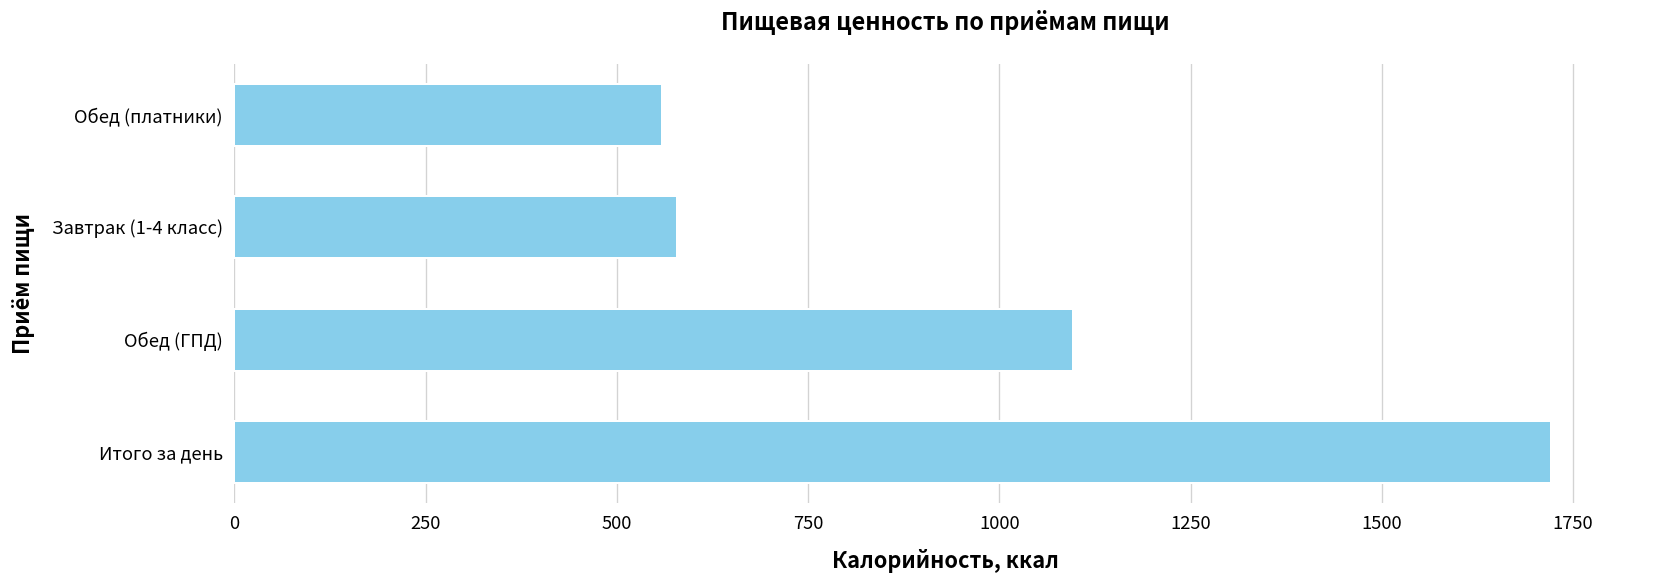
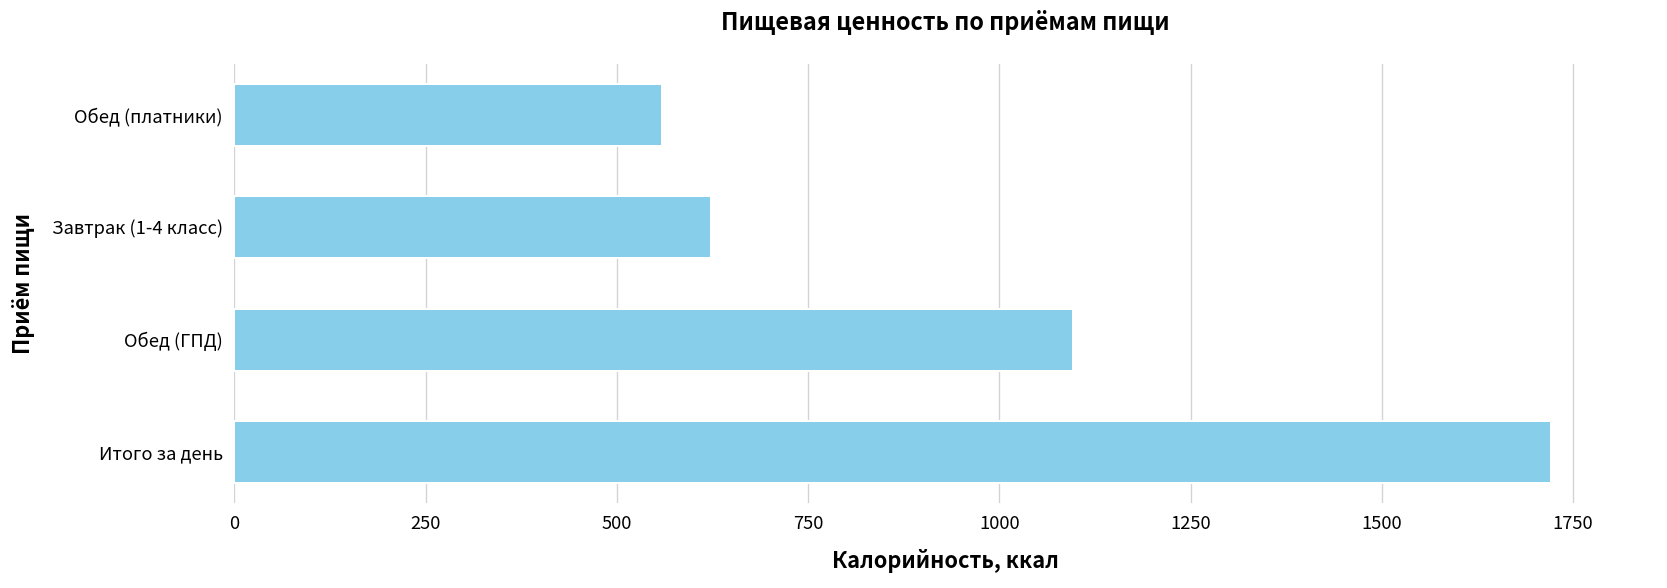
Завтрак (1-4 класс): 580 -> 620
